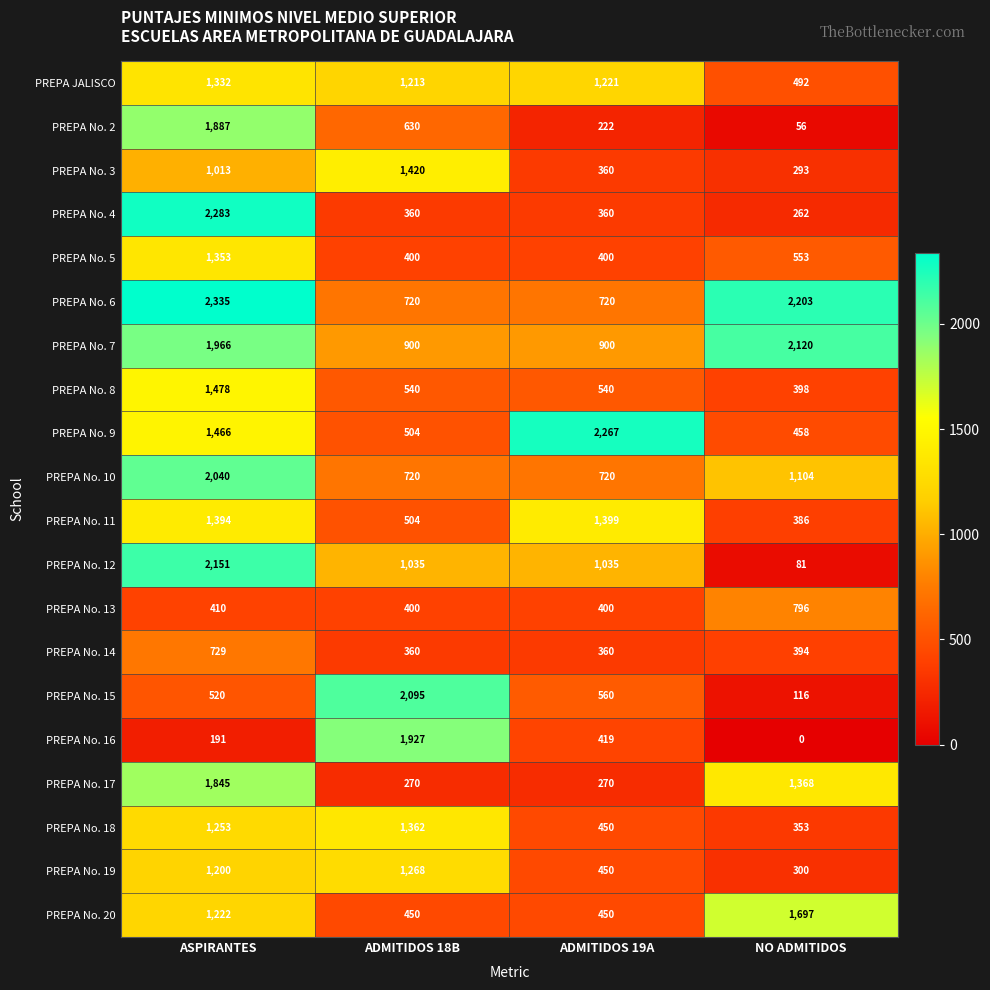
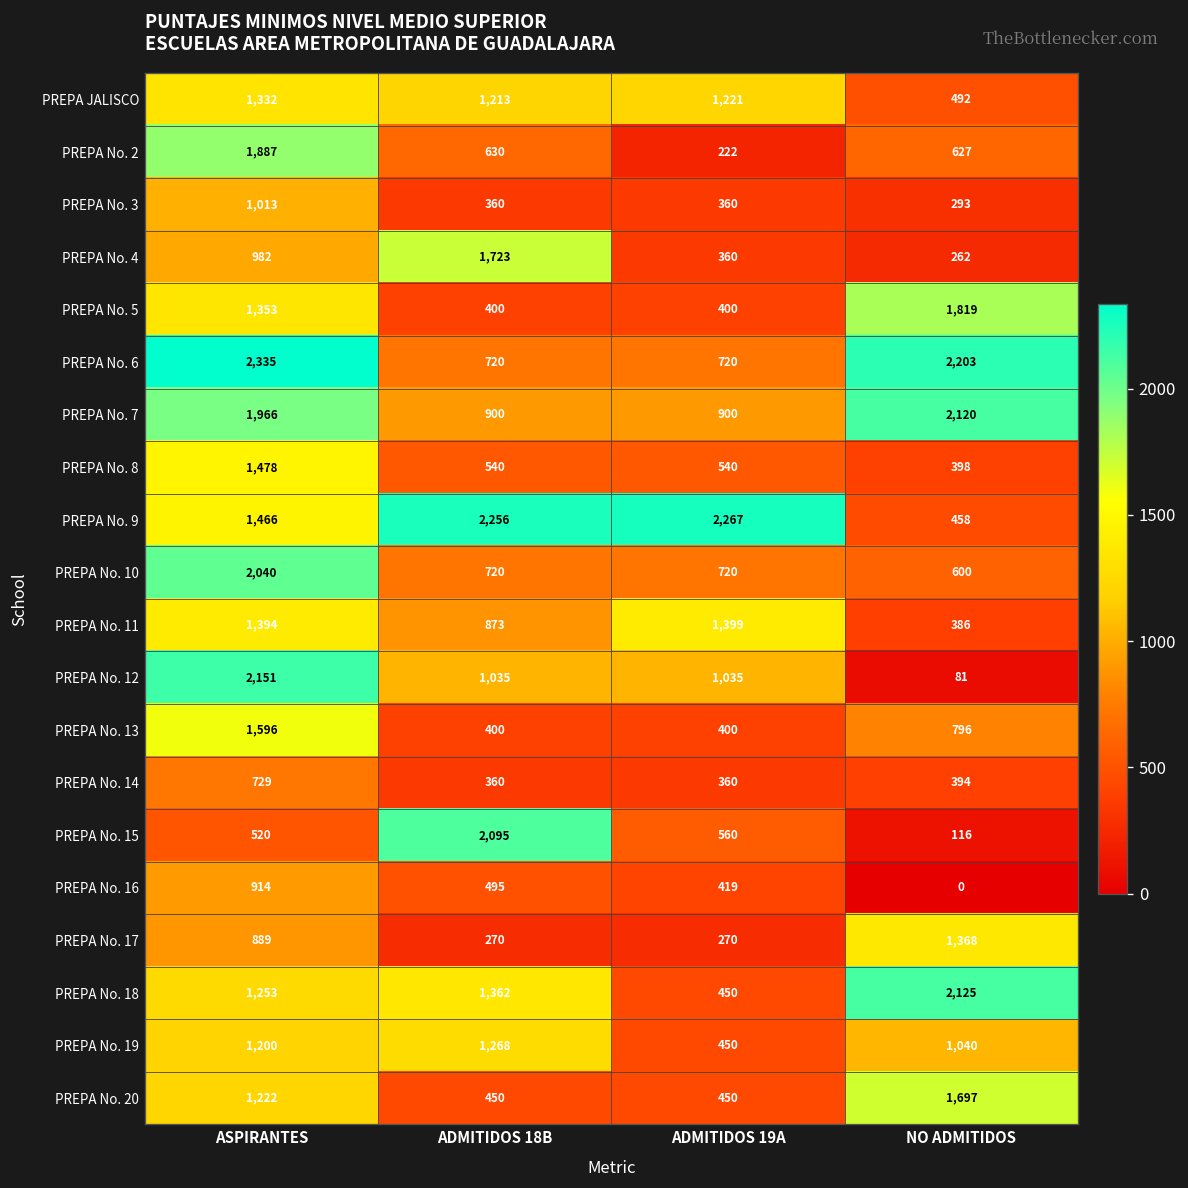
PREPA No. 2, NO ADMITIDOS: 56 -> 627
PREPA No. 3, ADMITIDOS 18B: 1,420 -> 360
PREPA No. 4, ASPIRANTES: 2,283 -> 982
PREPA No. 4, ADMITIDOS 18B: 360 -> 1,723
PREPA No. 5, NO ADMITIDOS: 553 -> 1,819
PREPA No. 9, ADMITIDOS 18B: 504 -> 2,256
PREPA No. 10, NO ADMITIDOS: 1,104 -> 600
PREPA No. 11, ADMITIDOS 18B: 504 -> 873
PREPA No. 13, ASPIRANTES: 410 -> 1,596
PREPA No. 16, ASPIRANTES: 191 -> 914
PREPA No. 16, ADMITIDOS 18B: 1,927 -> 495
PREPA No. 17, ASPIRANTES: 1,845 -> 889
PREPA No. 18, NO ADMITIDOS: 353 -> 2,125
PREPA No. 19, NO ADMITIDOS: 300 -> 1,040
